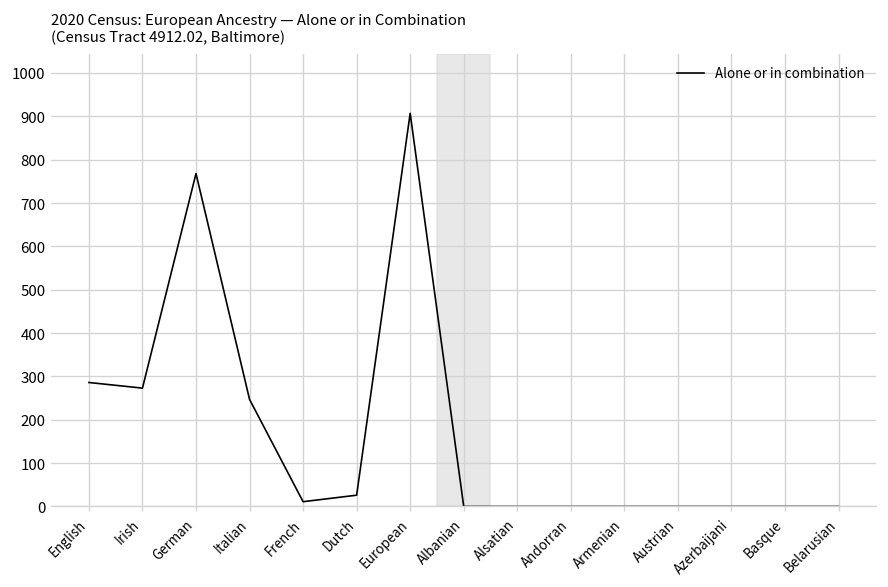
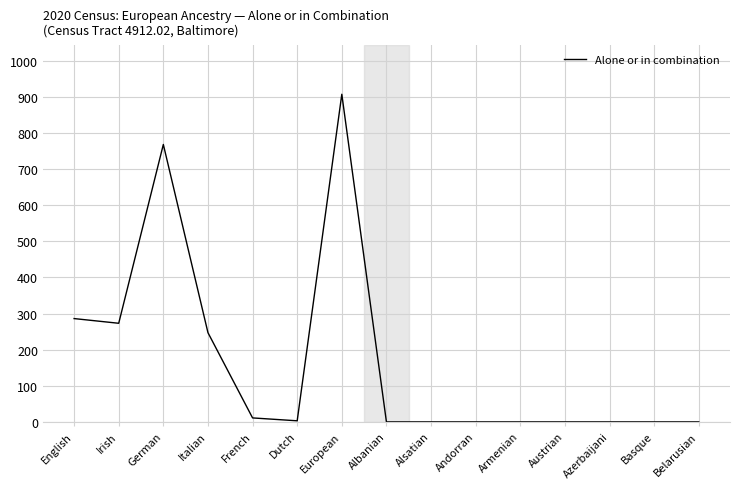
Dutch: 30 -> 0
